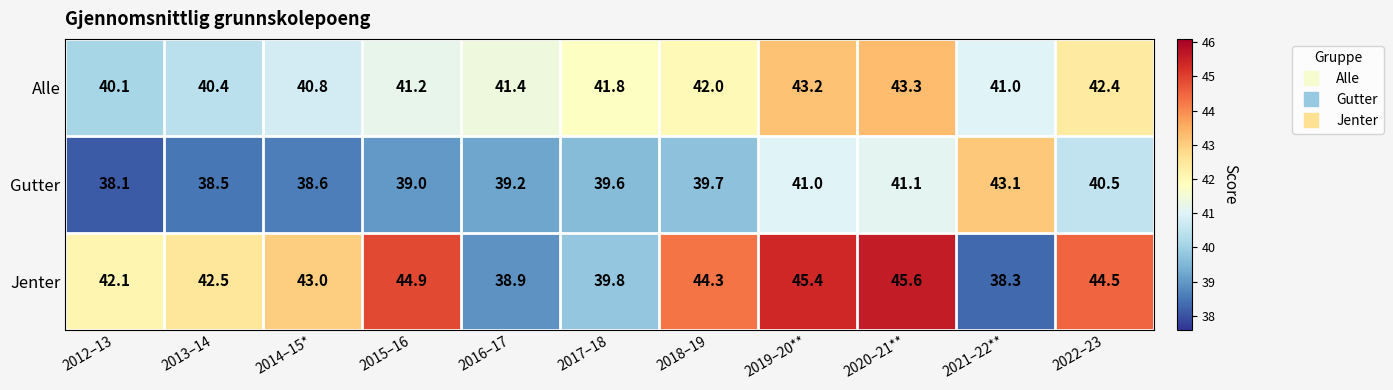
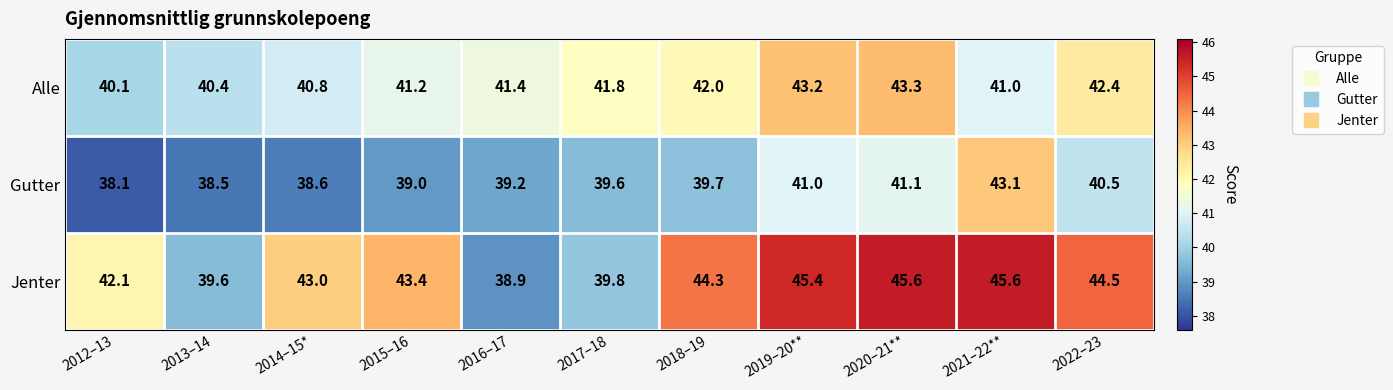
Jenter, 2013–14: 42.5 -> 39.6
Jenter, 2015–16: 44.9 -> 43.4
Jenter, 2021–22**: 38.3 -> 45.6
